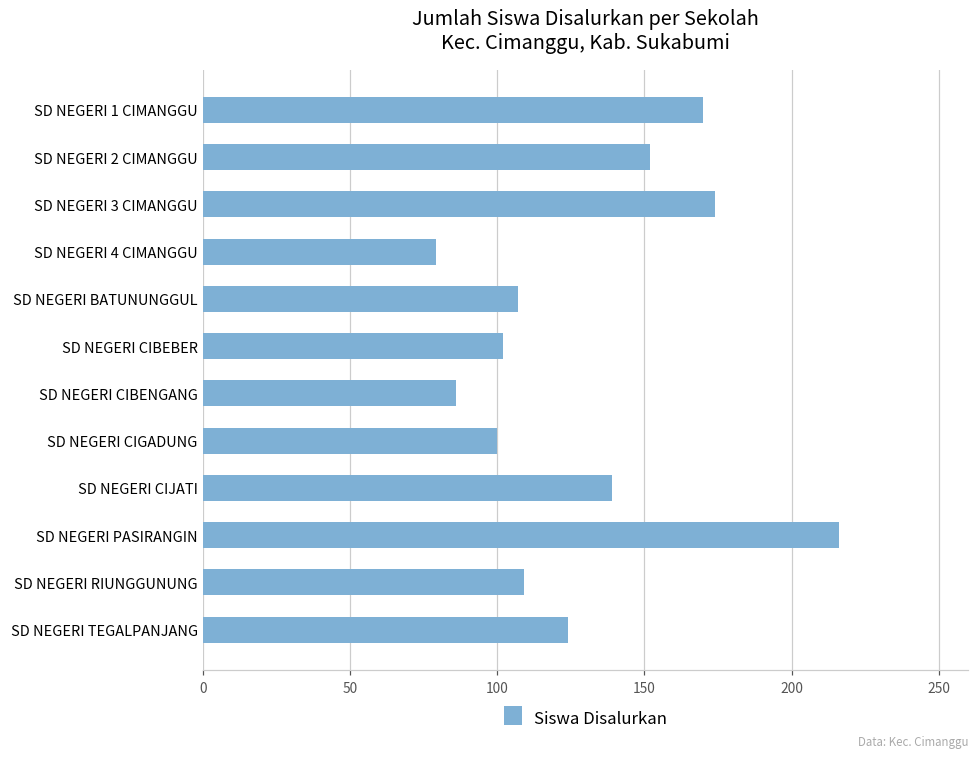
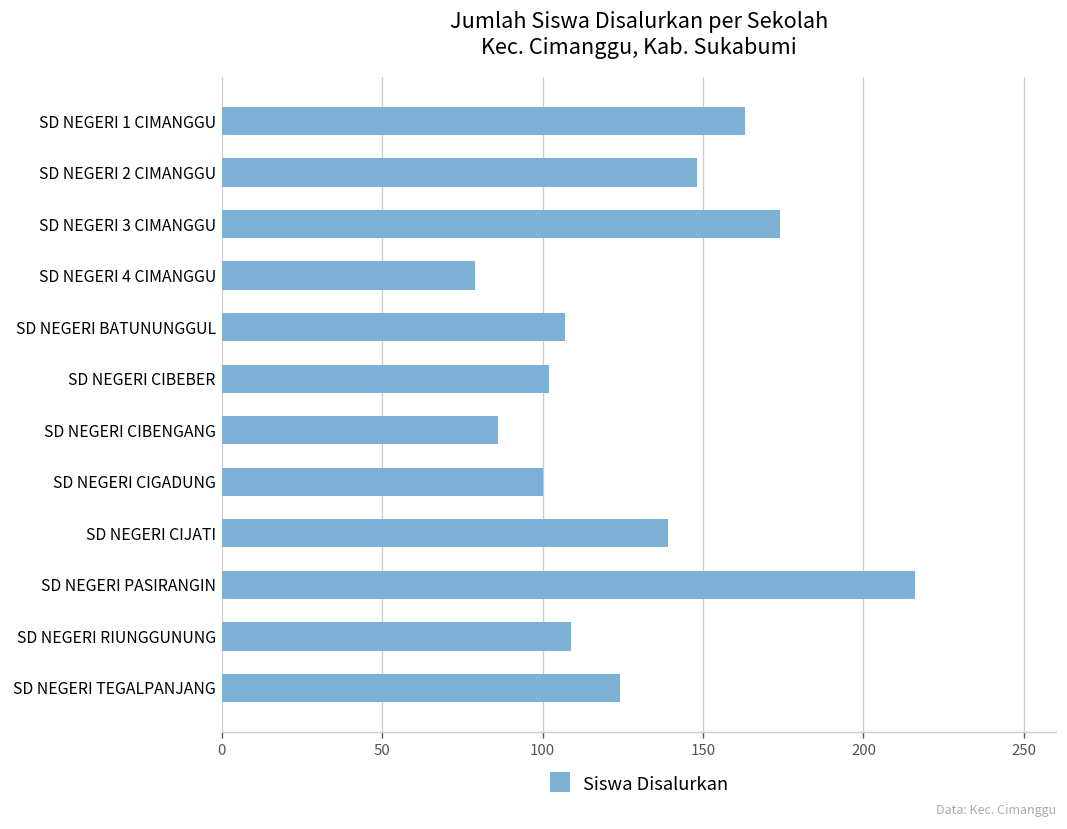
SD NEGERI 1 CIMANGGU: 170 -> 163
SD NEGERI 2 CIMANGGU: 152 -> 148
